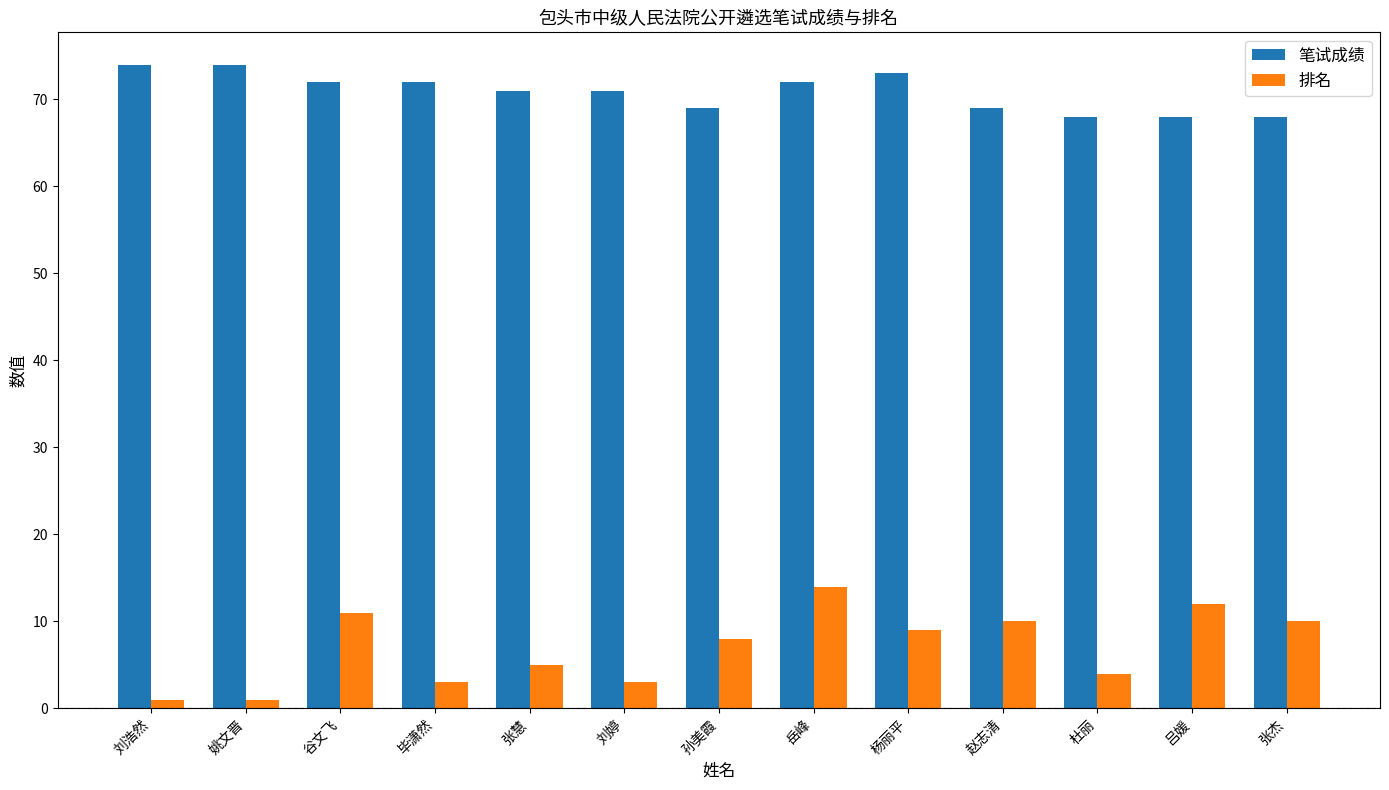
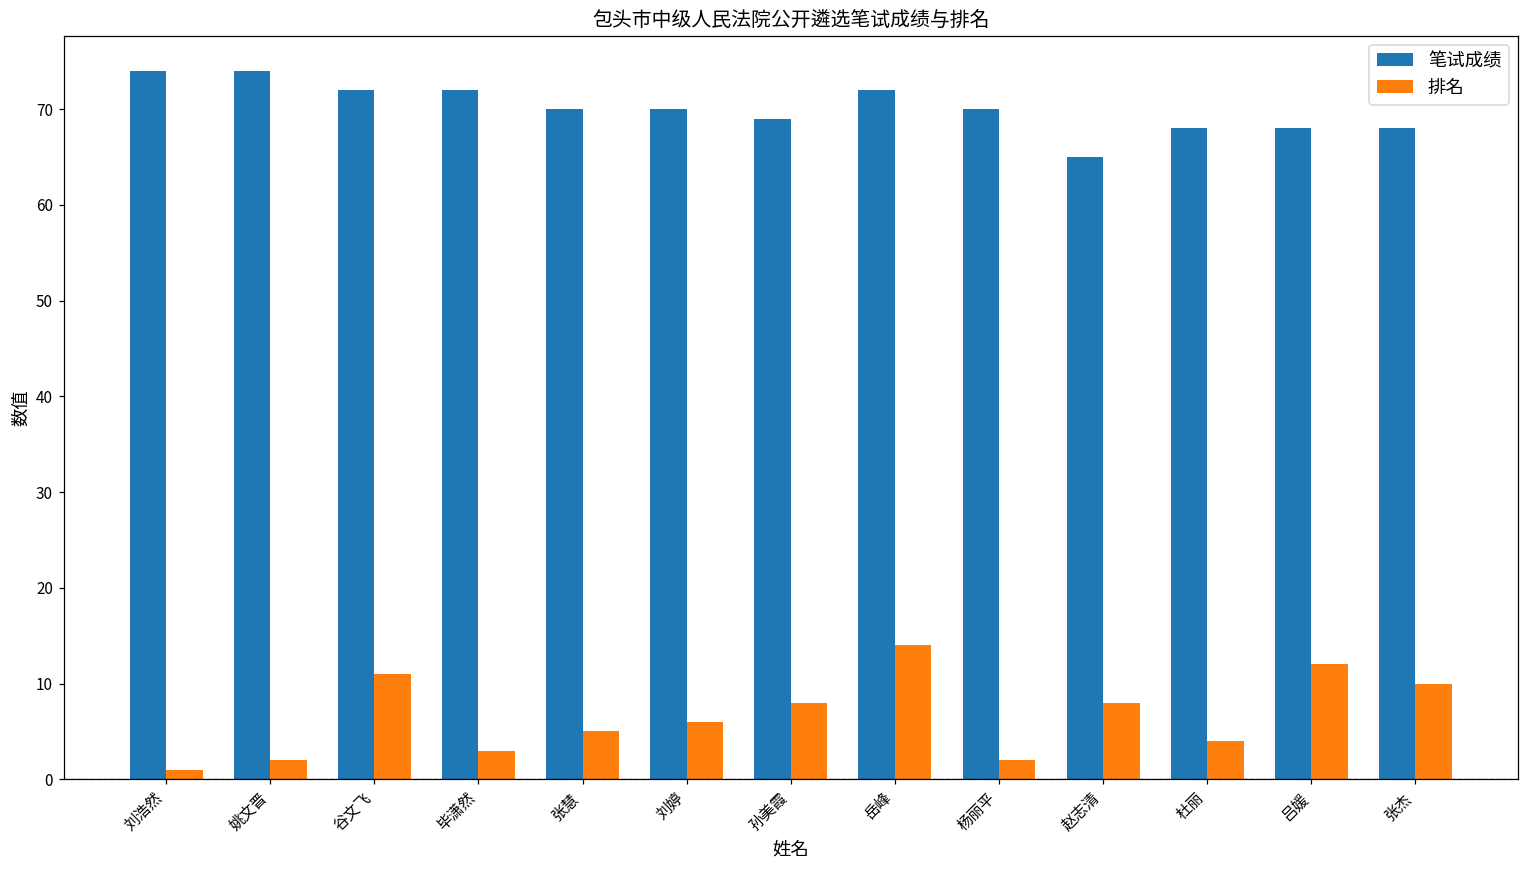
排名, 姚文晋: 1 -> 2
笔试成绩, 张慧: 71 -> 70
笔试成绩, 刘婷: 71 -> 70
排名, 刘婷: 3 -> 6
笔试成绩, 杨丽平: 73 -> 70
排名, 杨丽平: 9 -> 2
笔试成绩, 赵志清: 69 -> 65
排名, 赵志清: 10 -> 8
